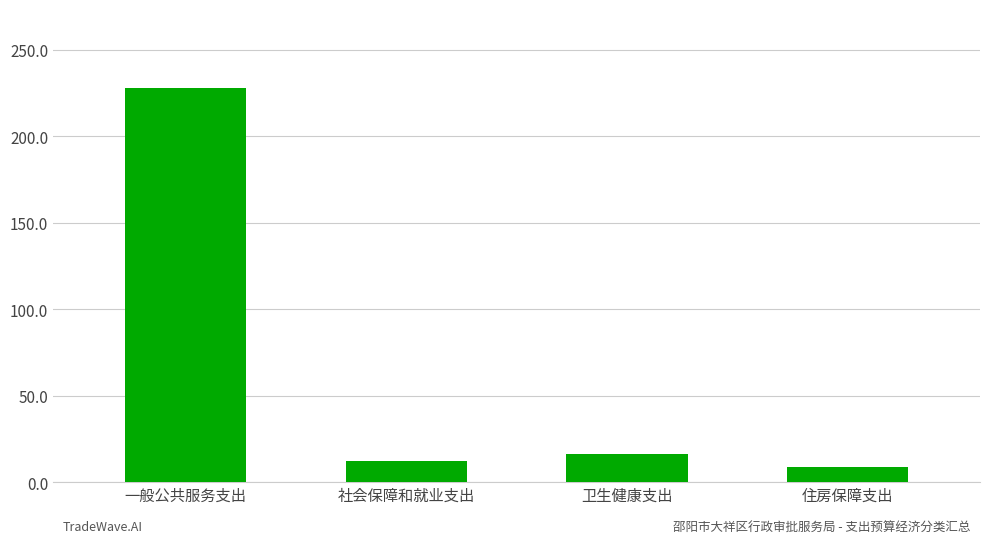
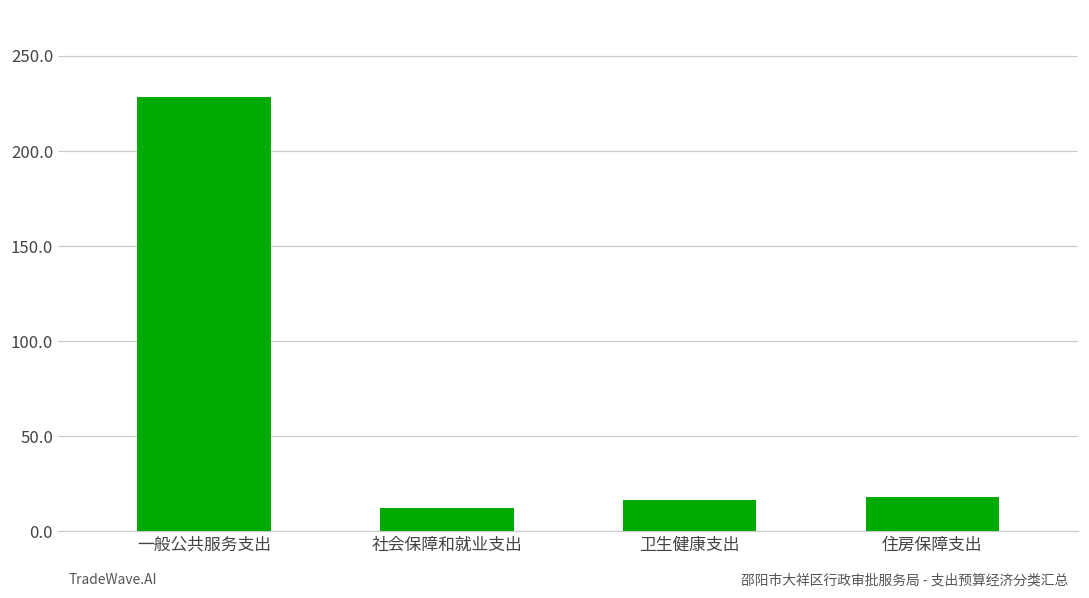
住房保障支出: 9 -> 18
